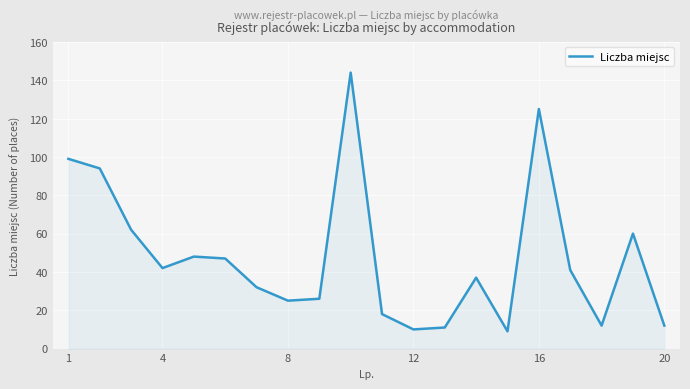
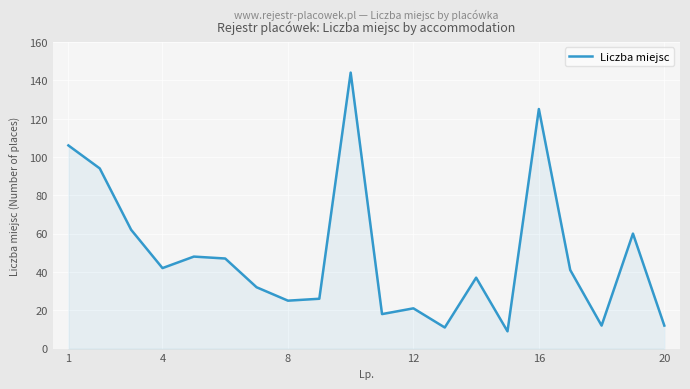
1: 99 -> 106
12: 10 -> 21
